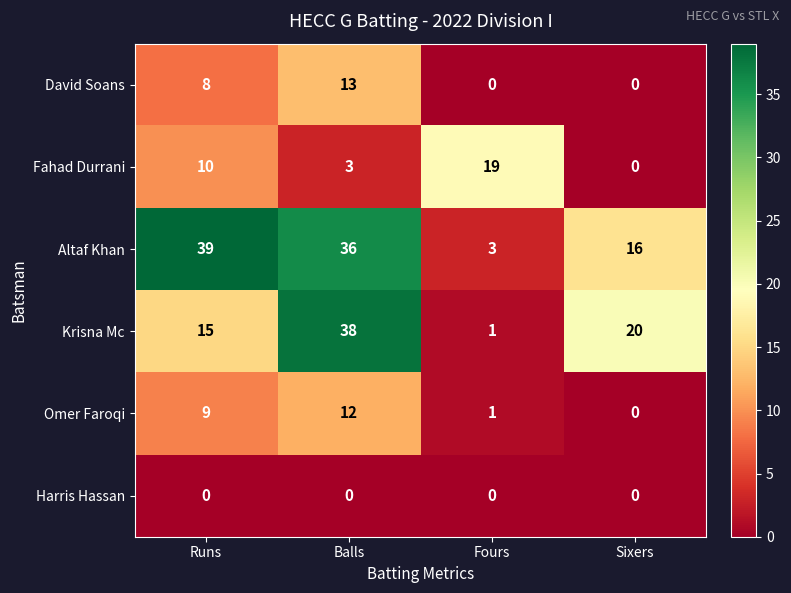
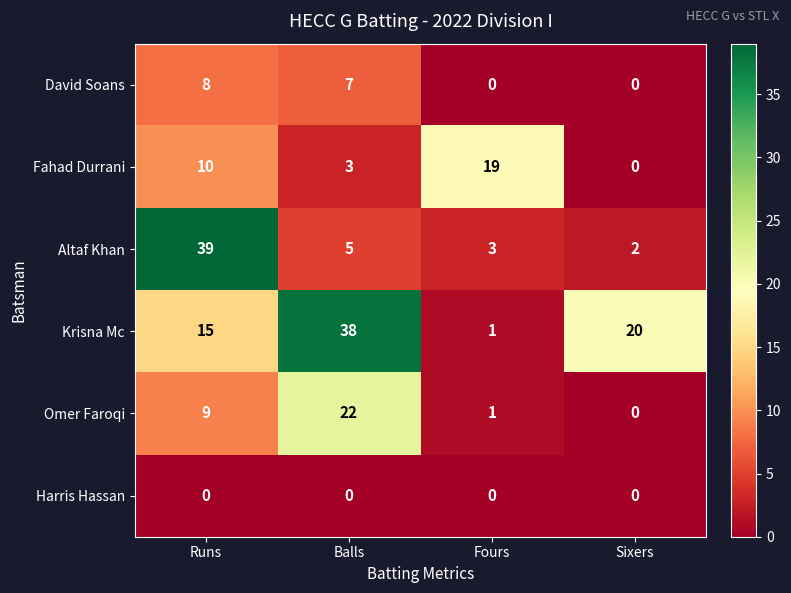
David Soans, Balls: 13 -> 7
Altaf Khan, Balls: 36 -> 5
Altaf Khan, Sixers: 16 -> 2
Omer Faroqi, Balls: 12 -> 22
